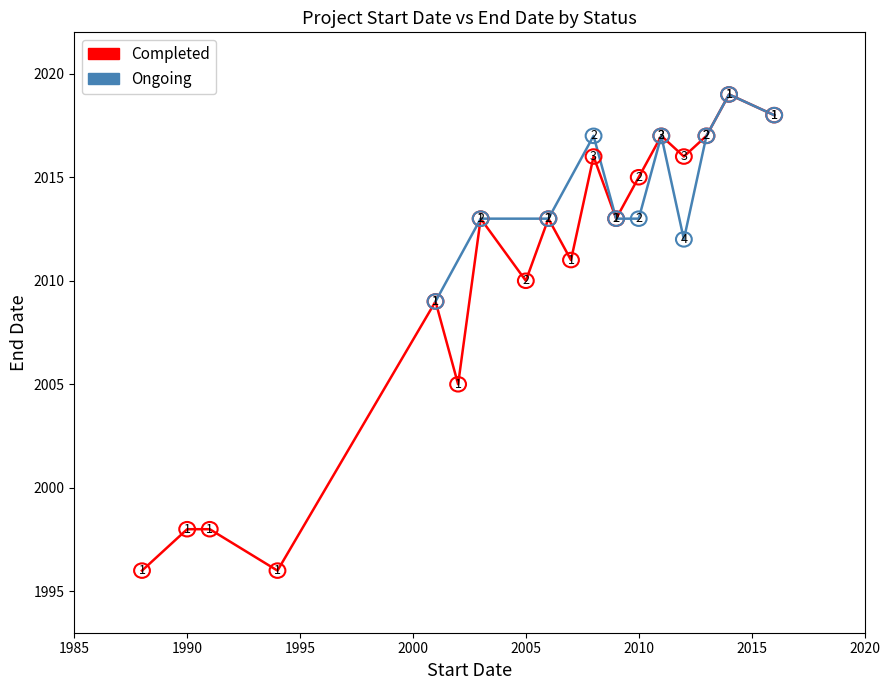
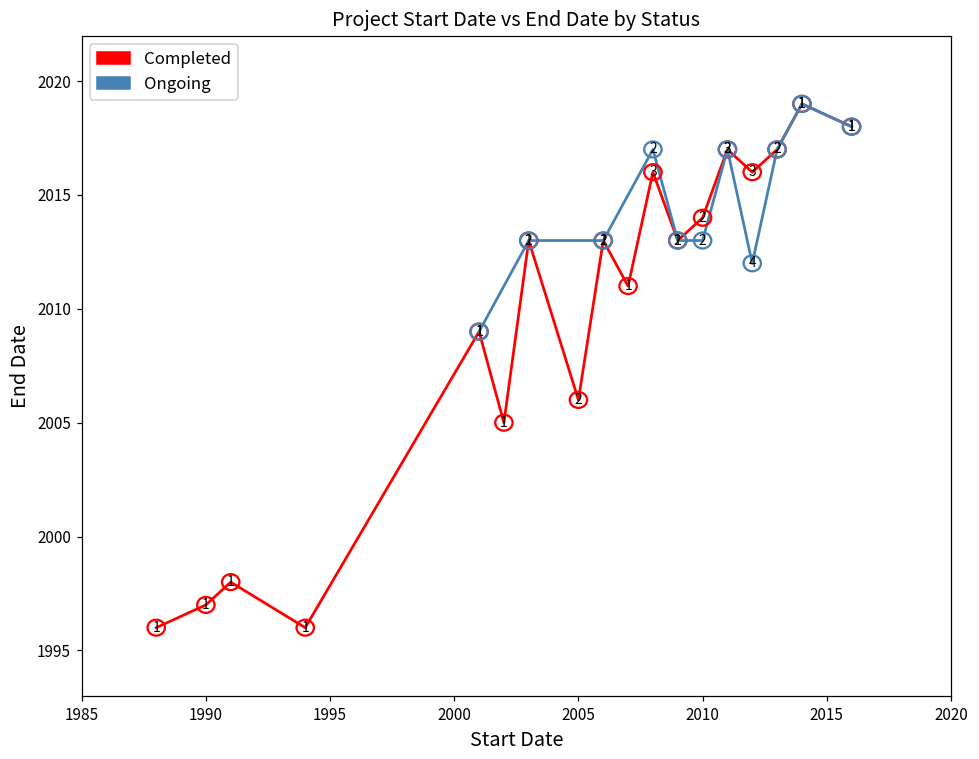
Completed, 1990: 1998 -> 1997
Completed, 2005: 2010 -> 2006
Completed, 2010: 2015 -> 2014
